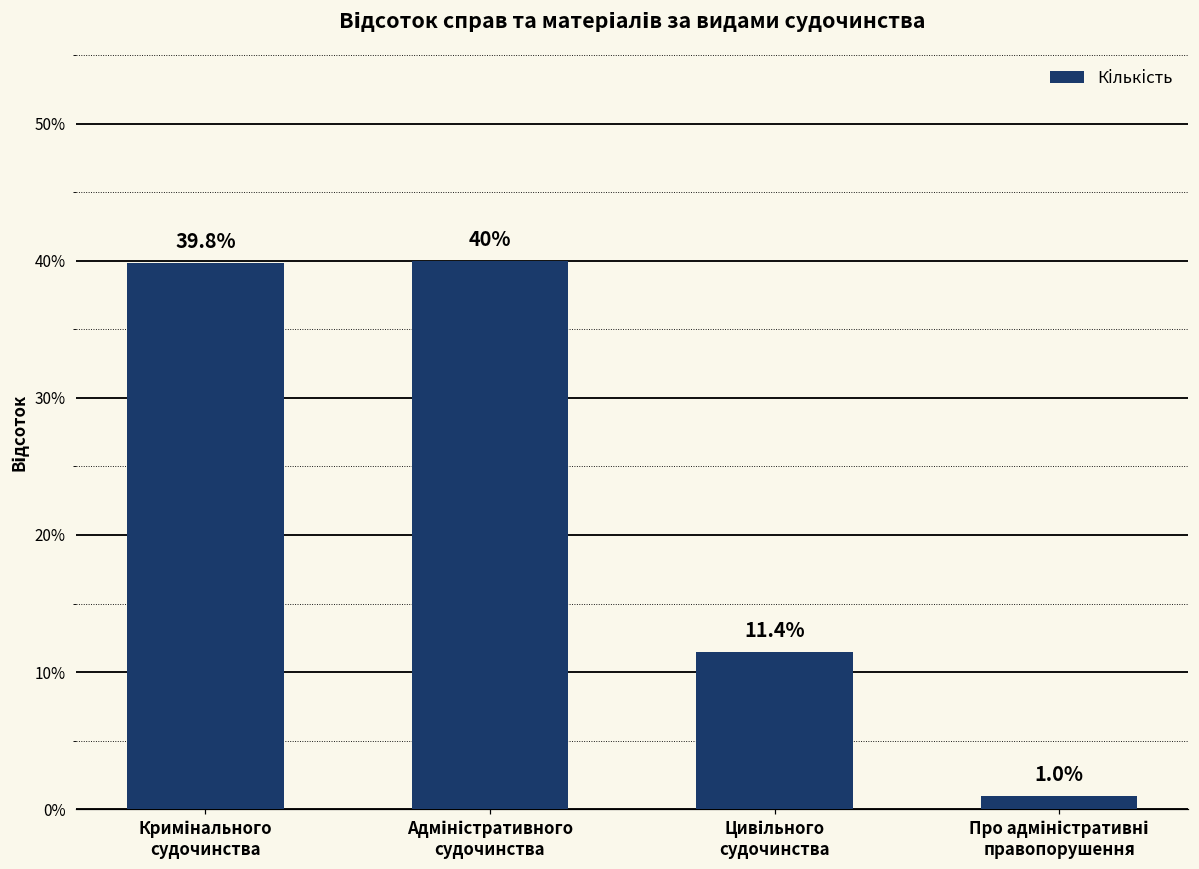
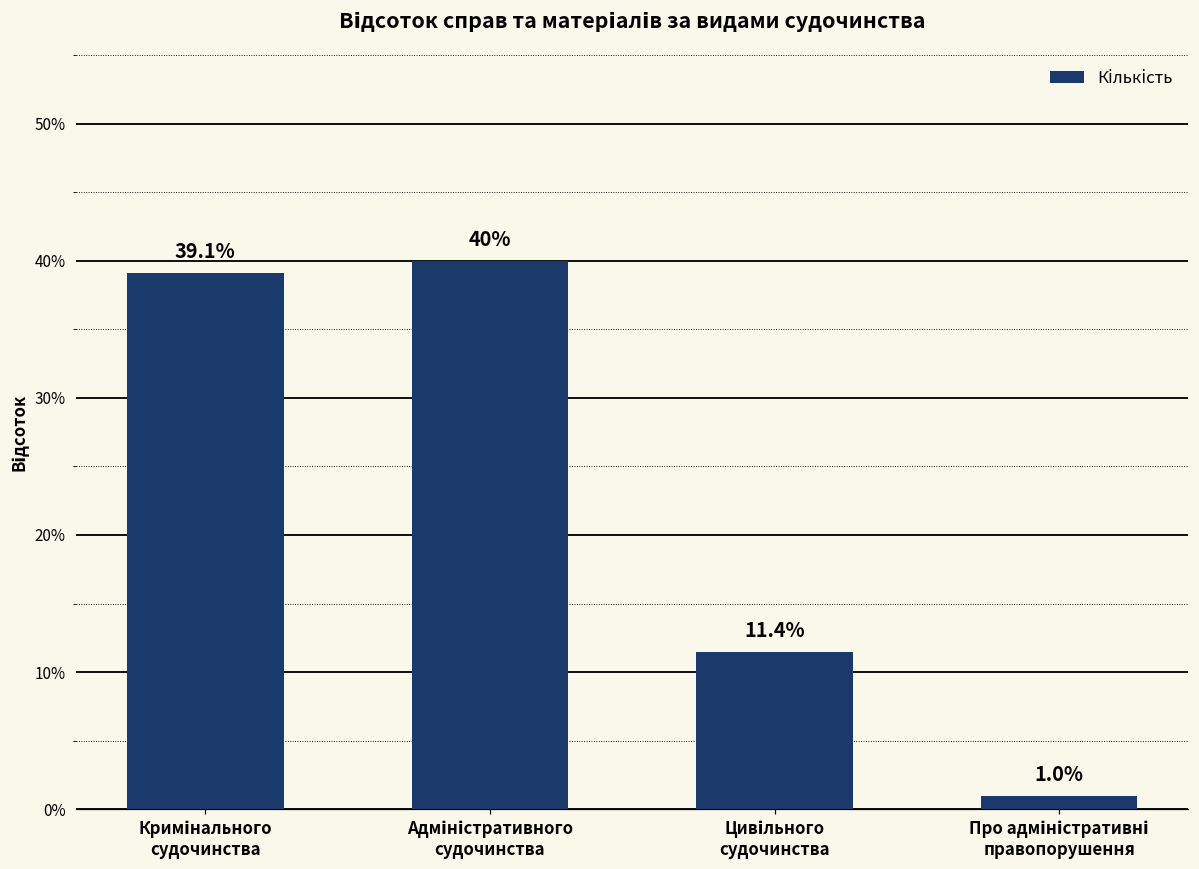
Кримінального судочинства: 39.8% -> 39.1%
